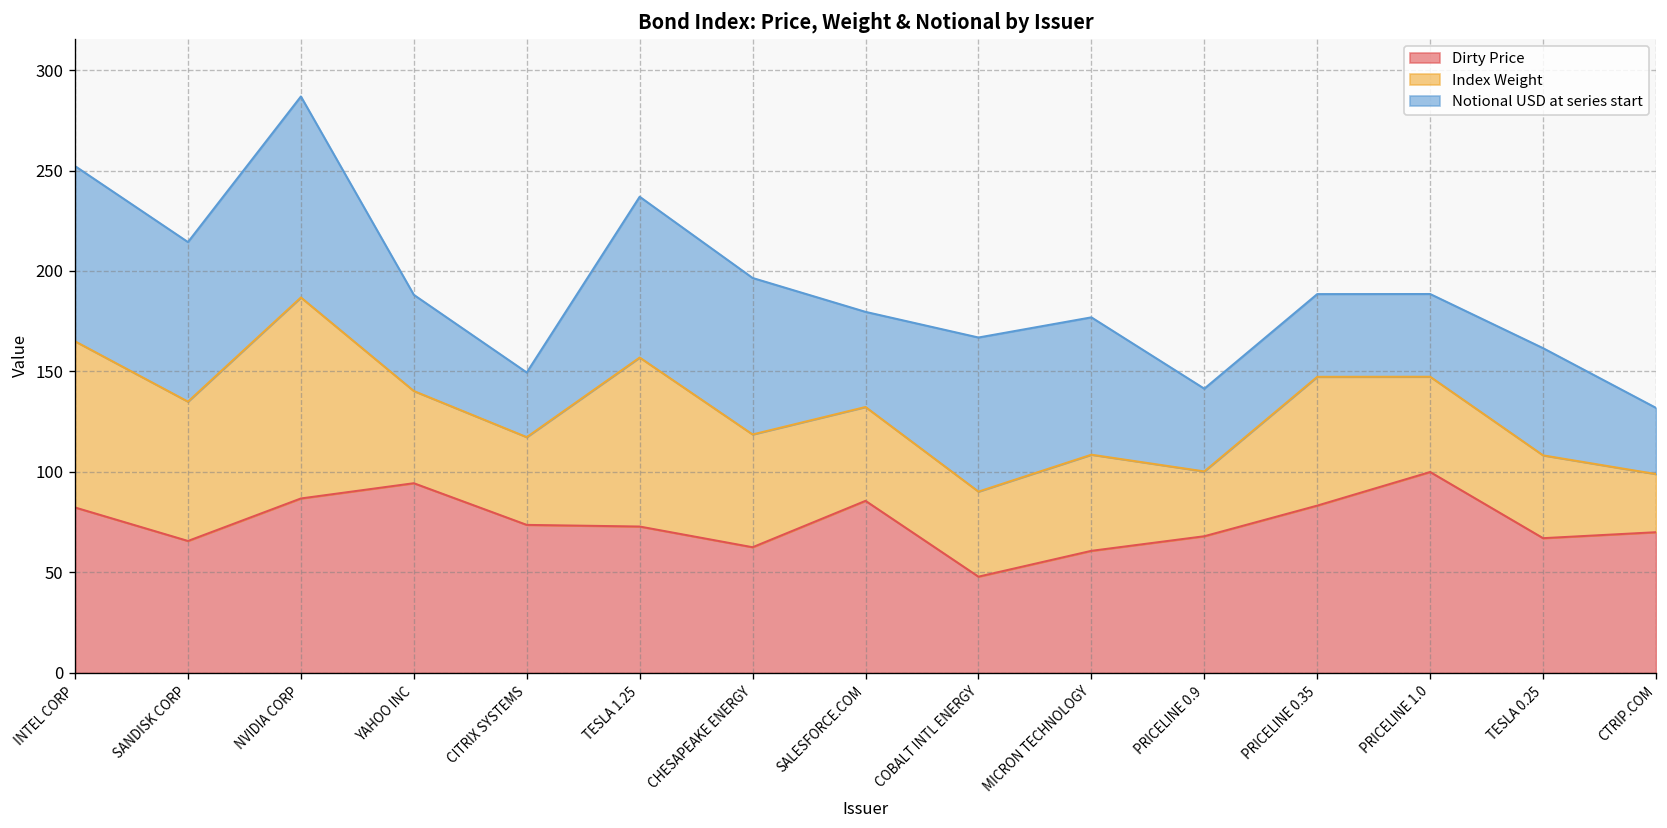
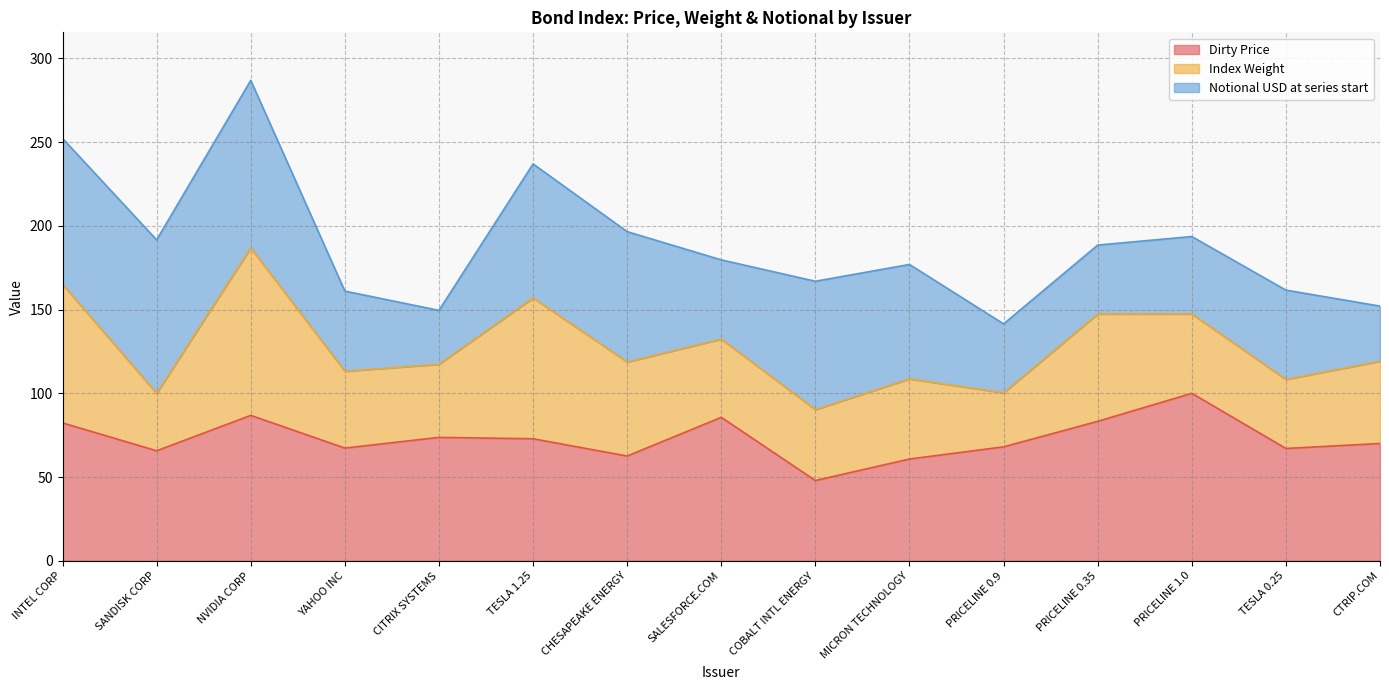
Index Weight, SANDISK CORP: 69 -> 34
Notional USD at series start, SANDISK CORP: 79 -> 92
Dirty Price, YAHOO INC: 94 -> 67
Notional USD at series start, PRICELINE 1.0: 41 -> 46
Index Weight, CTRIP.COM: 29 -> 49
